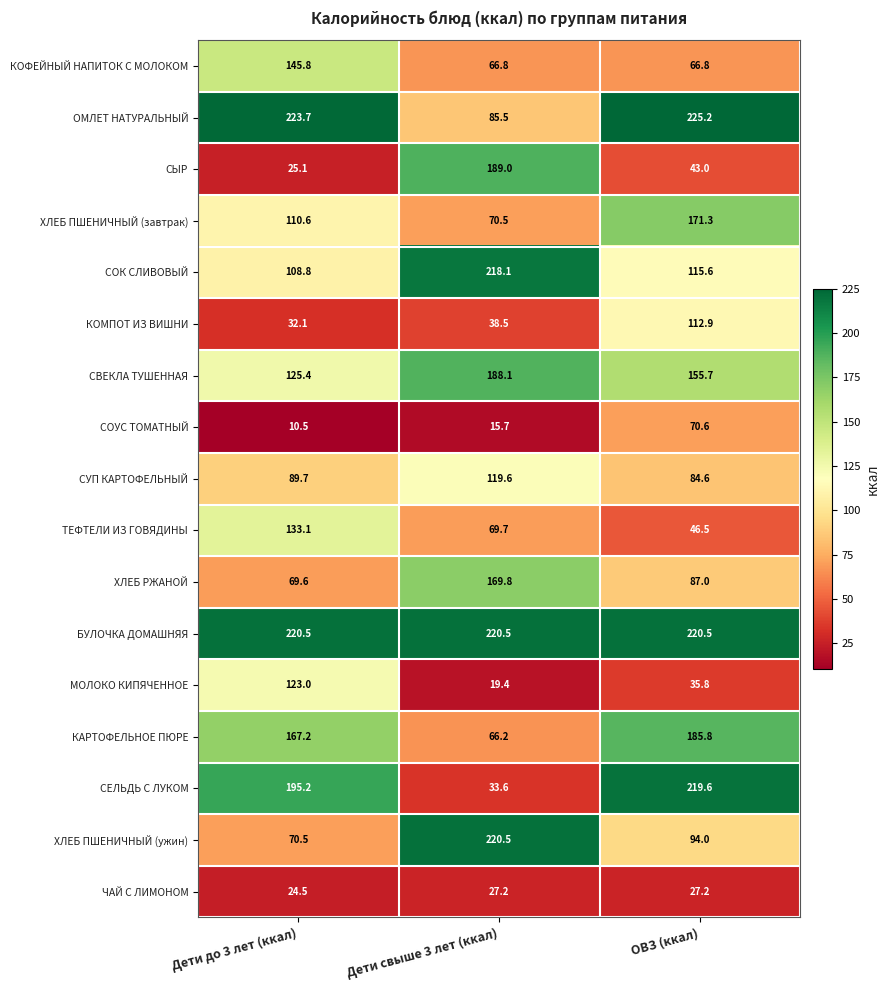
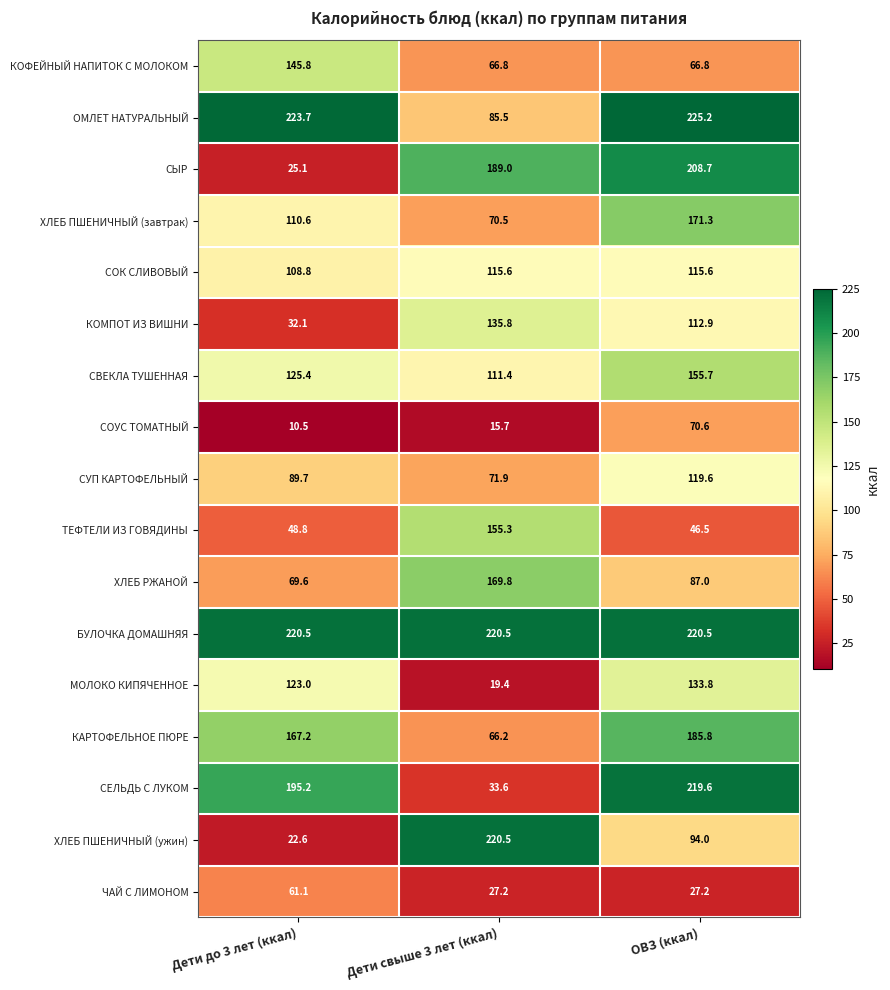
СЫР, ОВЗ (ккал): 43.0 -> 208.7
СОК СЛИВОВЫЙ, Дети свыше 3 лет (ккал): 218.1 -> 115.6
КОМПОТ ИЗ ВИШНИ, Дети свыше 3 лет (ккал): 38.5 -> 135.8
СВЕКЛА ТУШЕННАЯ, Дети свыше 3 лет (ккал): 188.1 -> 111.4
СУП КАРТОФЕЛЬНЫЙ, Дети свыше 3 лет (ккал): 119.6 -> 71.9
СУП КАРТОФЕЛЬНЫЙ, ОВЗ (ккал): 84.6 -> 119.6
ТЕФТЕЛИ ИЗ ГОВЯДИНЫ, Дети до 3 лет (ккал): 133.1 -> 48.8
ТЕФТЕЛИ ИЗ ГОВЯДИНЫ, Дети свыше 3 лет (ккал): 69.7 -> 155.3
МОЛОКО КИПЯЧЕННОЕ, ОВЗ (ккал): 35.8 -> 133.8
ХЛЕБ ПШЕНИЧНЫЙ (ужин), Дети до 3 лет (ккал): 70.5 -> 22.6
ЧАЙ С ЛИМОНОМ, Дети до 3 лет (ккал): 24.5 -> 61.1
